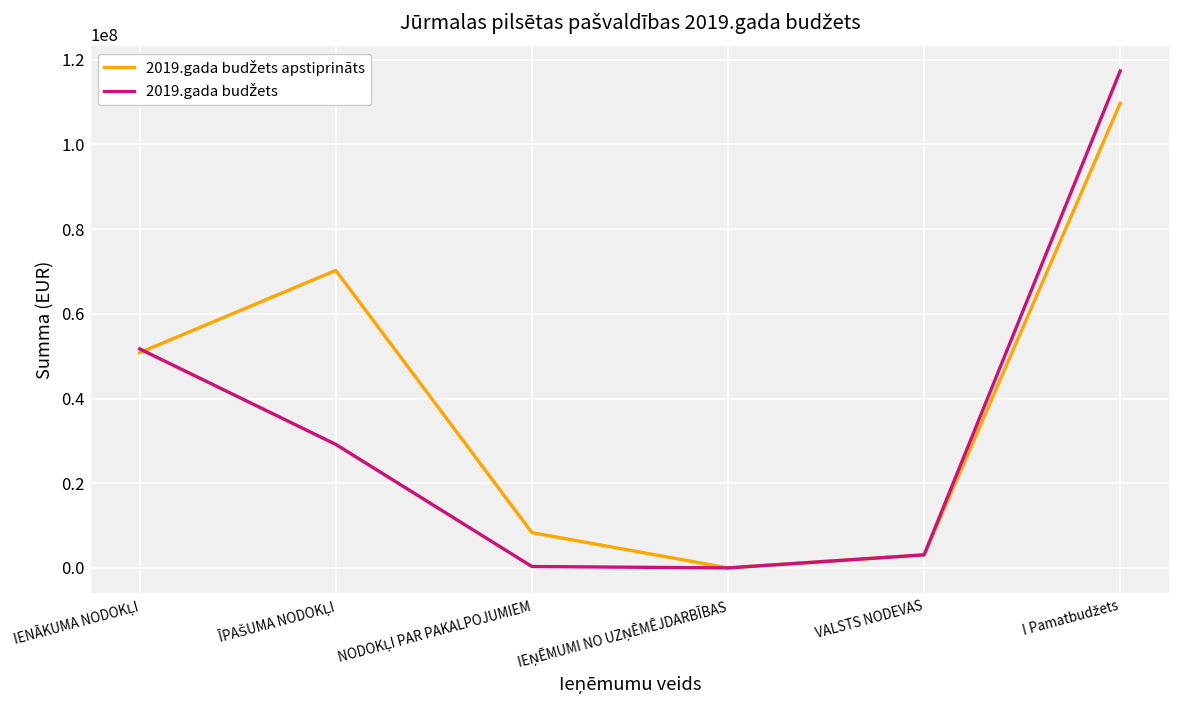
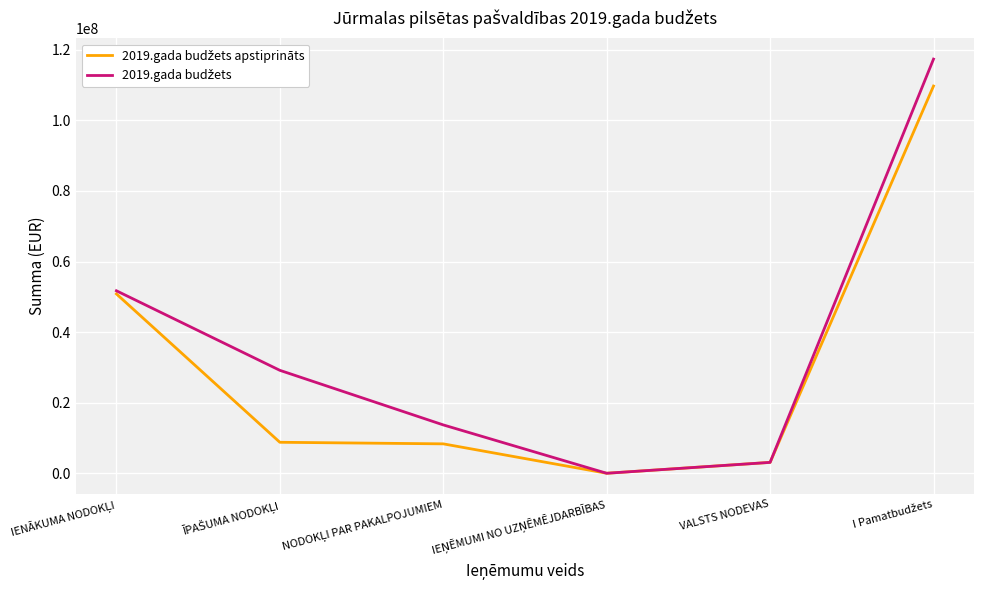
2019.gada budžets apstiprināts, ĪPAŠUMA NODOKĻI: 70000000 -> 9000000
2019.gada budžets, NODOKĻI PAR PAKALPOJUMIEM: 0 -> 14000000
